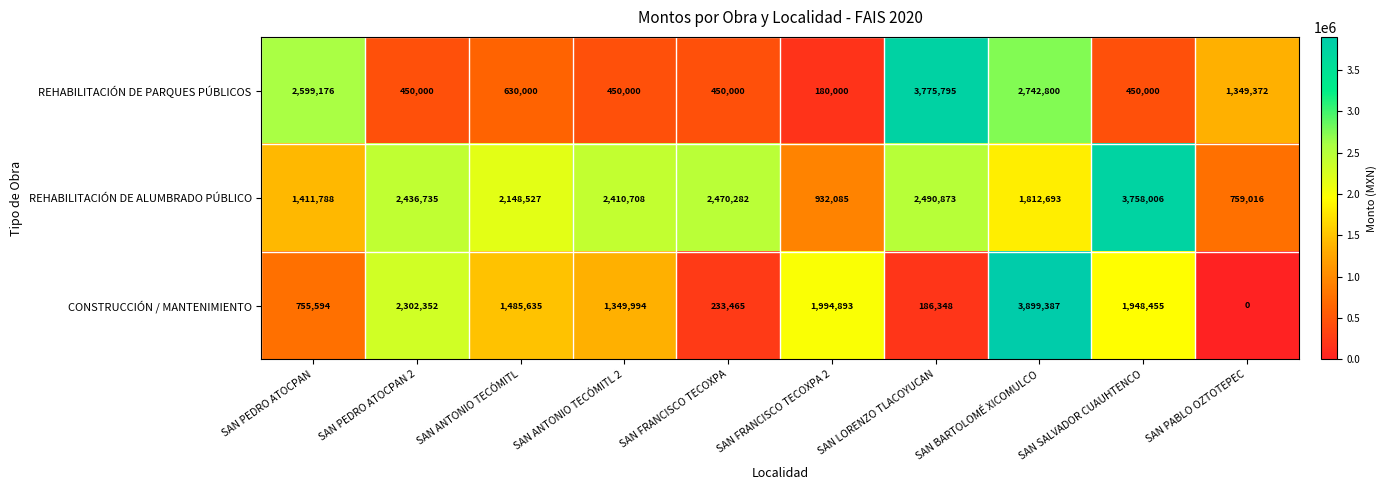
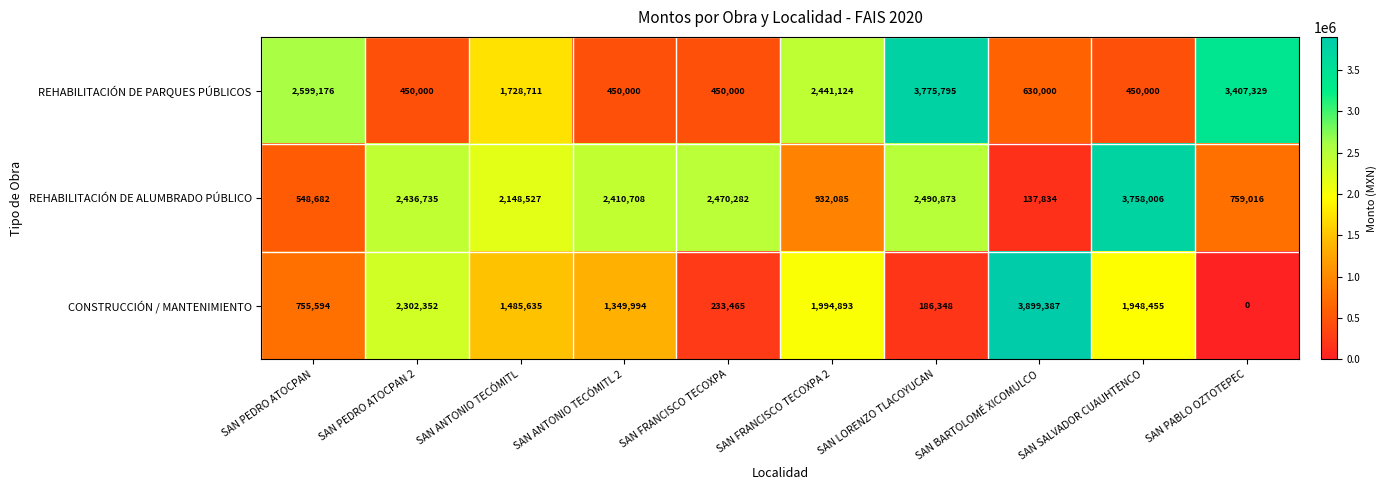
REHABILITACIÓN DE PARQUES PÚBLICOS, SAN ANTONIO TECÓMITL: 630,000 -> 1,728,711
REHABILITACIÓN DE PARQUES PÚBLICOS, SAN FRANCISCO TECOXPA 2: 180,000 -> 2,441,124
REHABILITACIÓN DE PARQUES PÚBLICOS, SAN BARTOLOMÉ XICOMULCO: 2,742,800 -> 630,000
REHABILITACIÓN DE PARQUES PÚBLICOS, SAN PABLO OZTOTEPEC: 1,349,372 -> 3,407,329
REHABILITACIÓN DE ALUMBRADO PÚBLICO, SAN PEDRO ATOCPAN: 1,411,788 -> 548,682
REHABILITACIÓN DE ALUMBRADO PÚBLICO, SAN BARTOLOMÉ XICOMULCO: 1,812,693 -> 137,834
